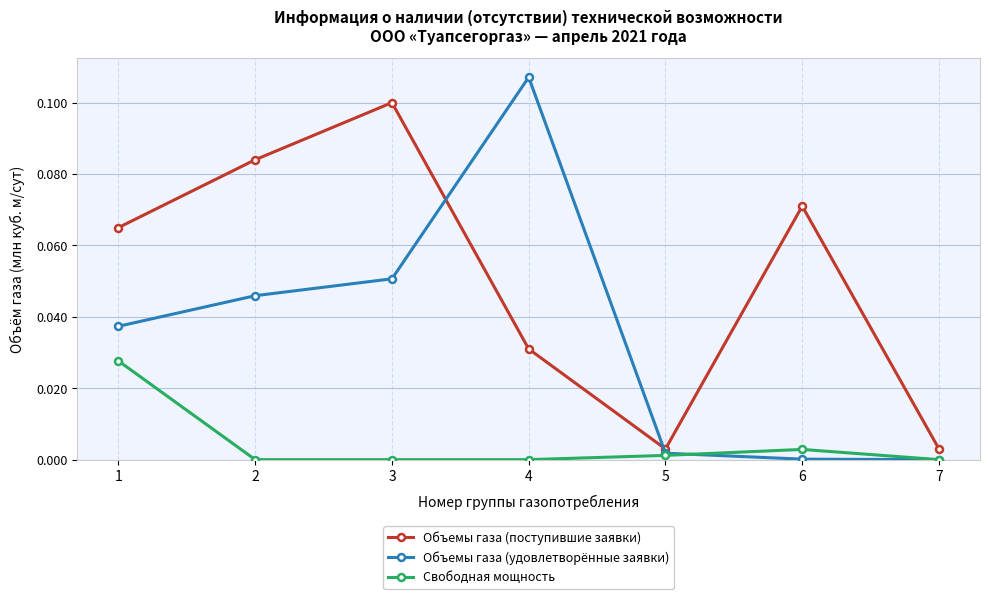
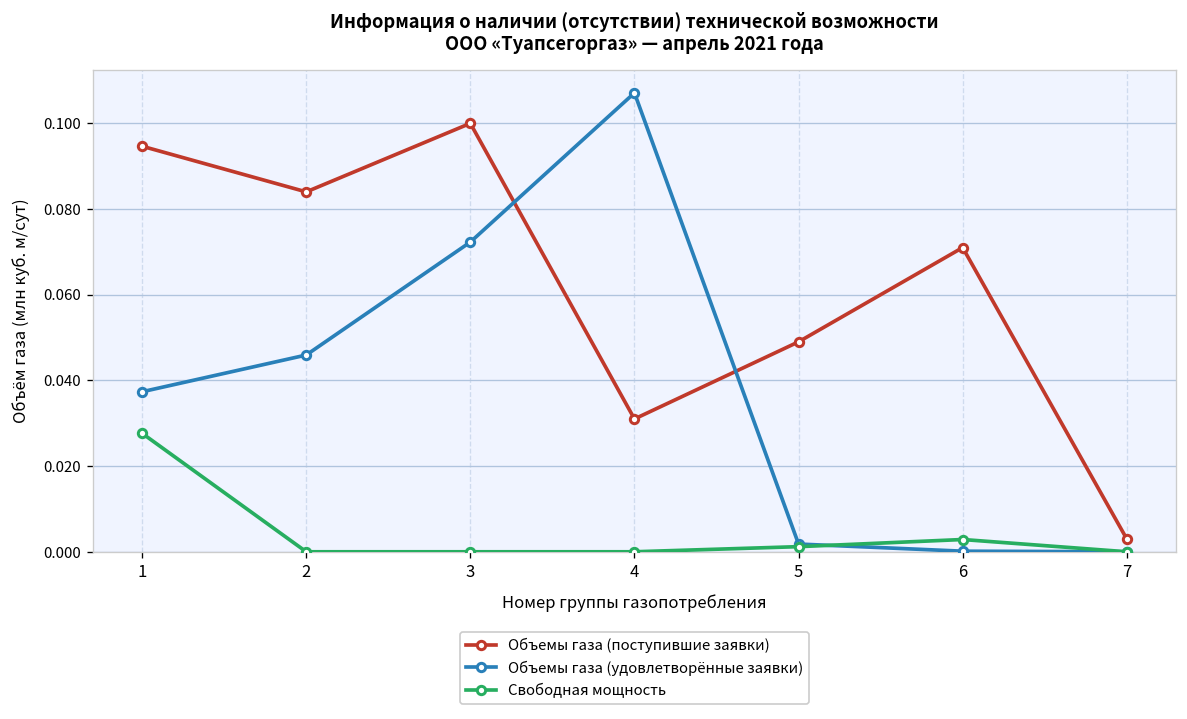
Объемы газа (поступившие заявки), 1: 0.065 -> 0.095
Объемы газа (удовлетворённые заявки), 3: 0.051 -> 0.072
Объемы газа (поступившие заявки), 5: 0.003 -> 0.049
